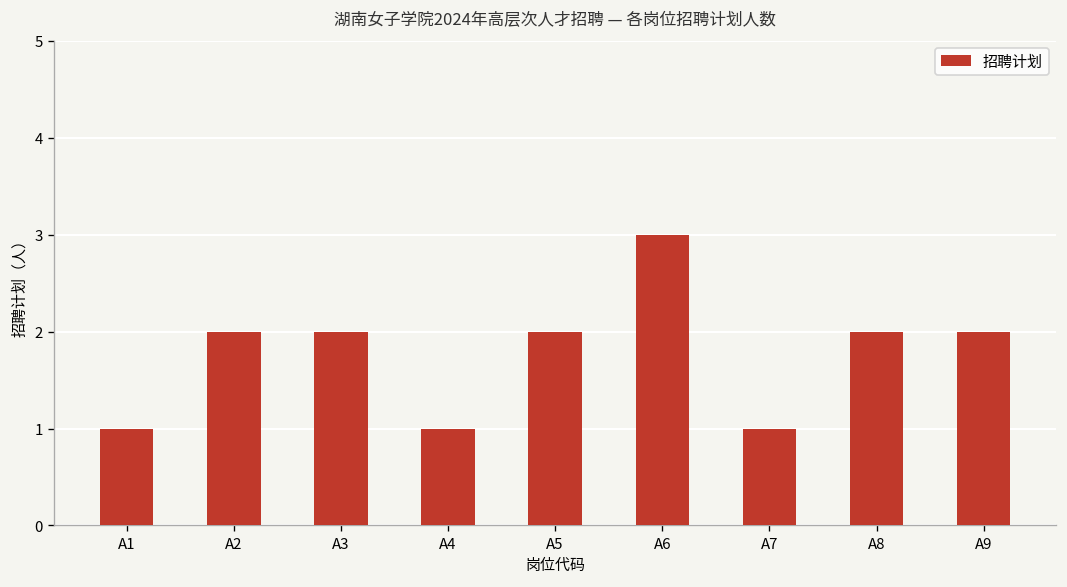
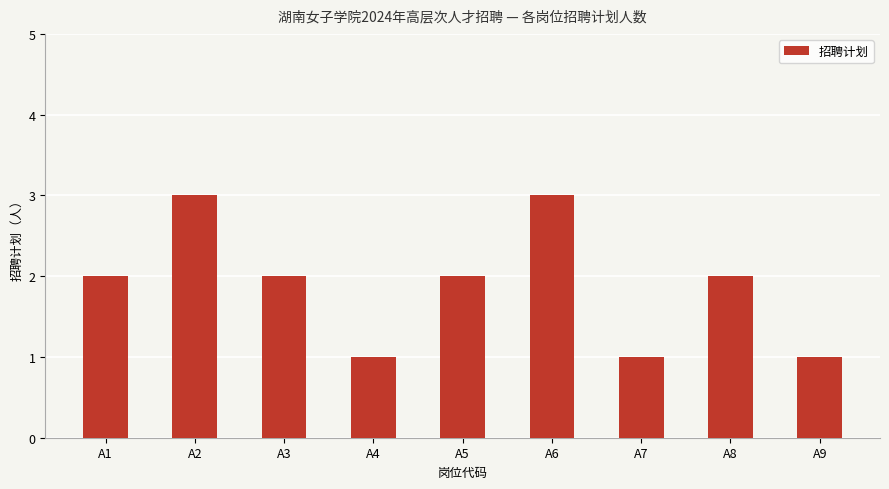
A1: 1 -> 2
A2: 2 -> 3
A9: 2 -> 1
